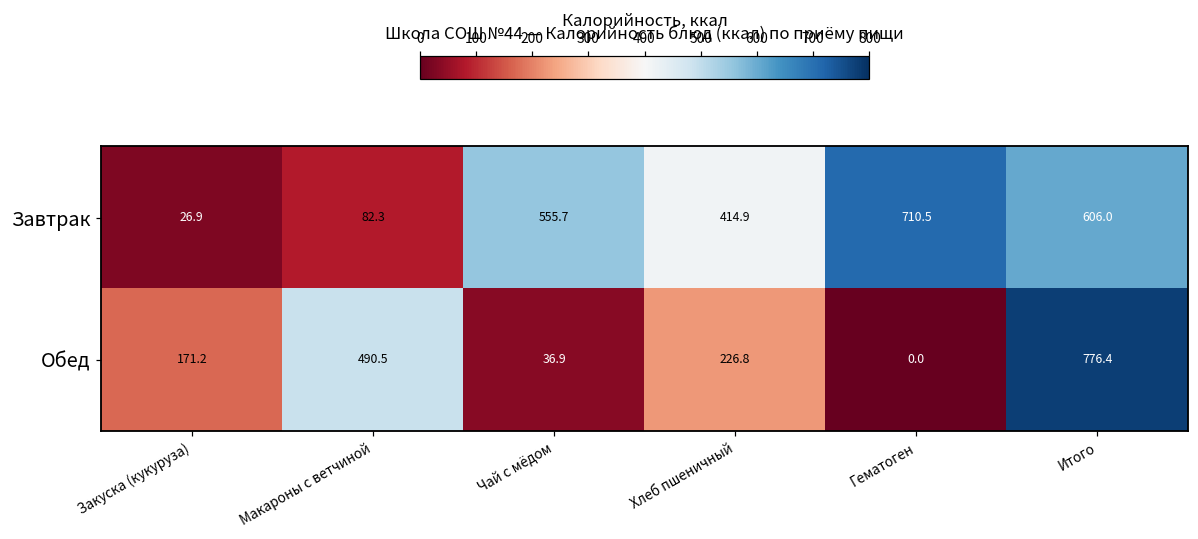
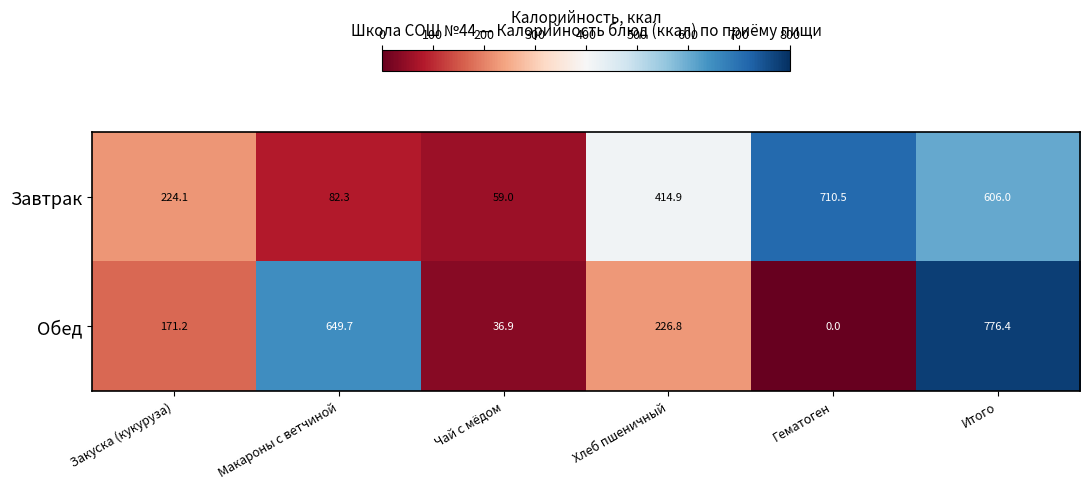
Завтрак, Закуска (кукуруза): 26.9 -> 224.1
Завтрак, Чай с мёдом: 555.7 -> 59.0
Обед, Макароны с ветчиной: 490.5 -> 649.7
